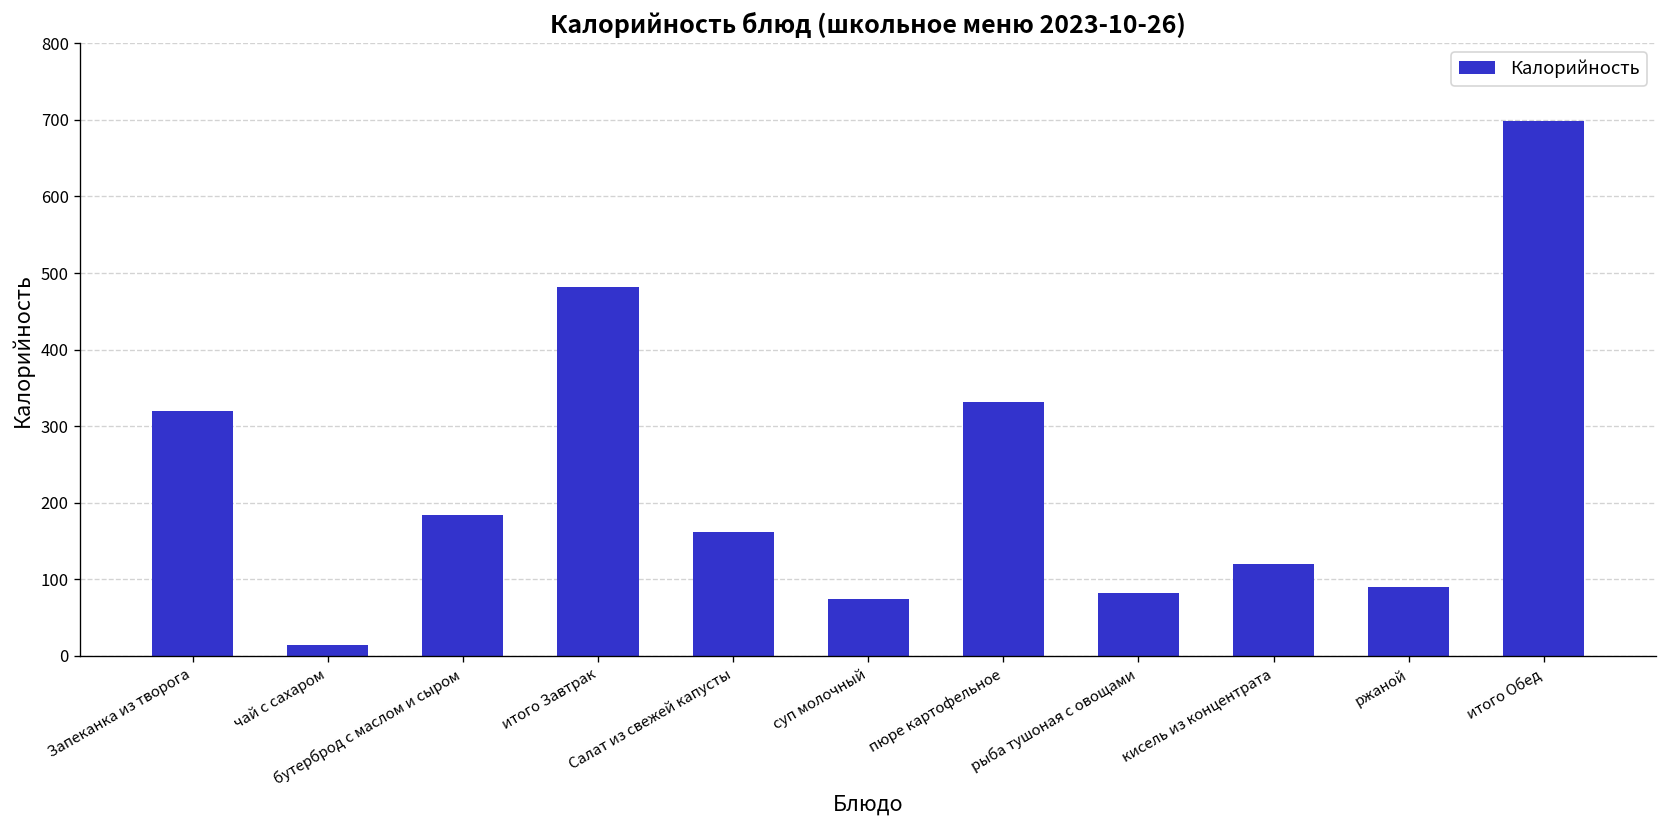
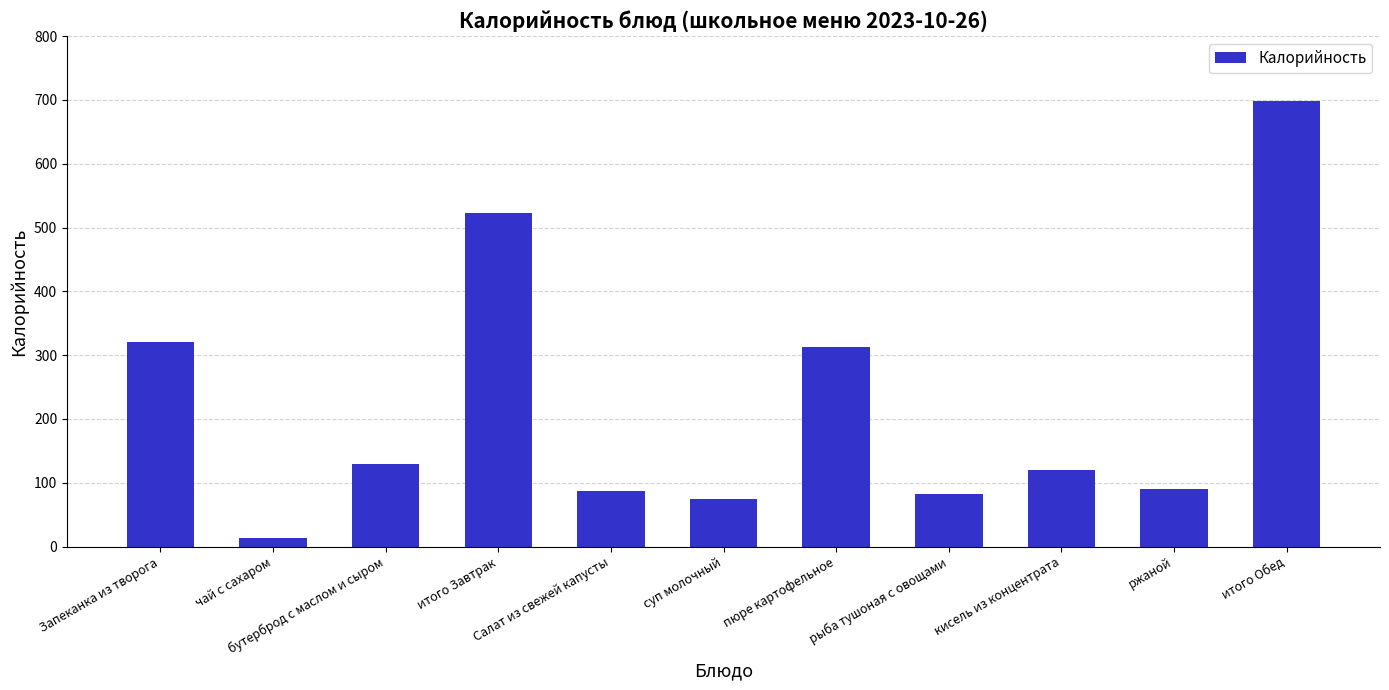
бутерброд с маслом и сыром: 180 -> 130
итого Завтрак: 480 -> 520
Салат из свежей капусты: 160 -> 90
пюре картофельное: 330 -> 310
